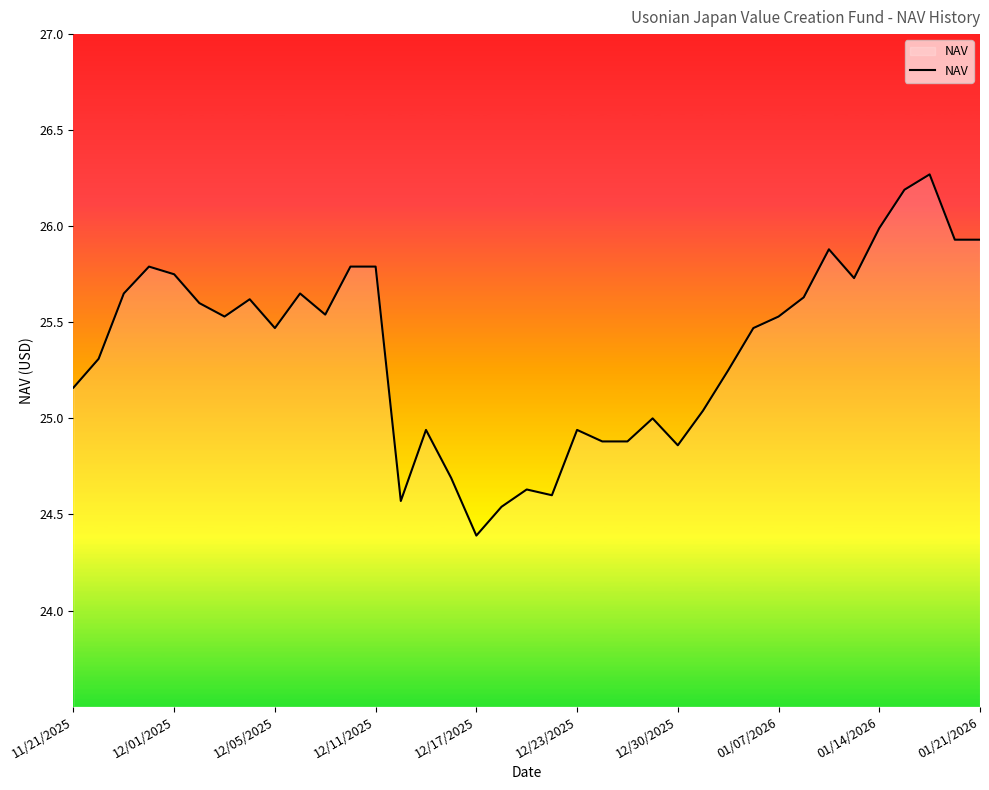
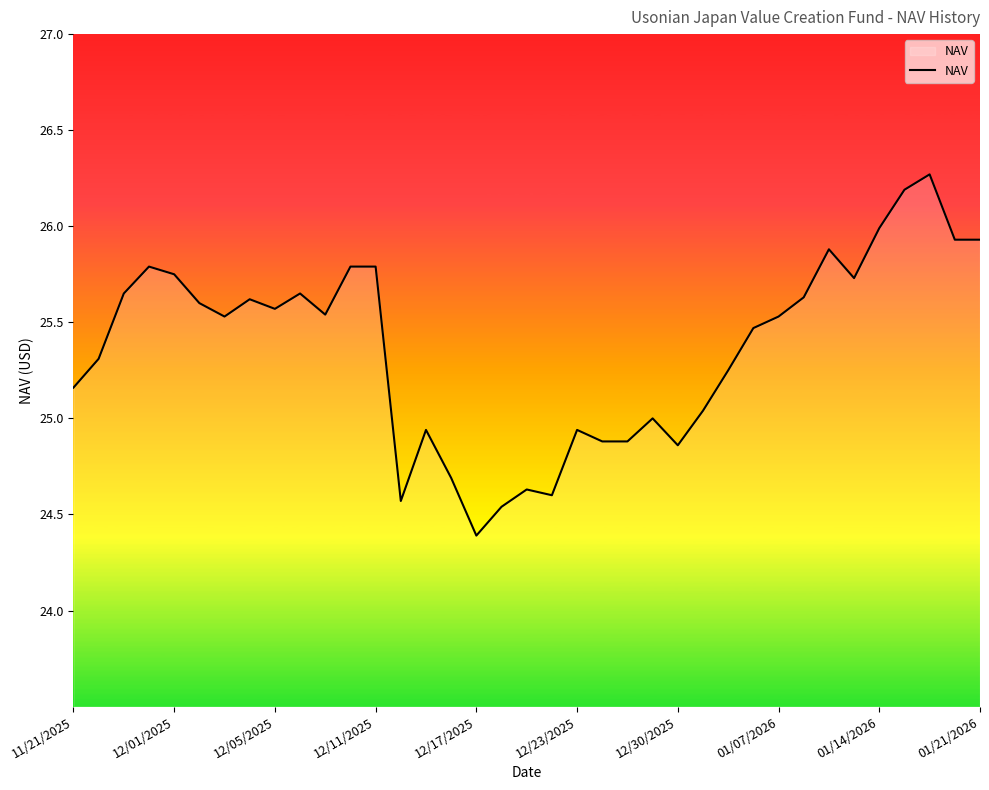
12/05/2025: 25.47 -> 25.57
